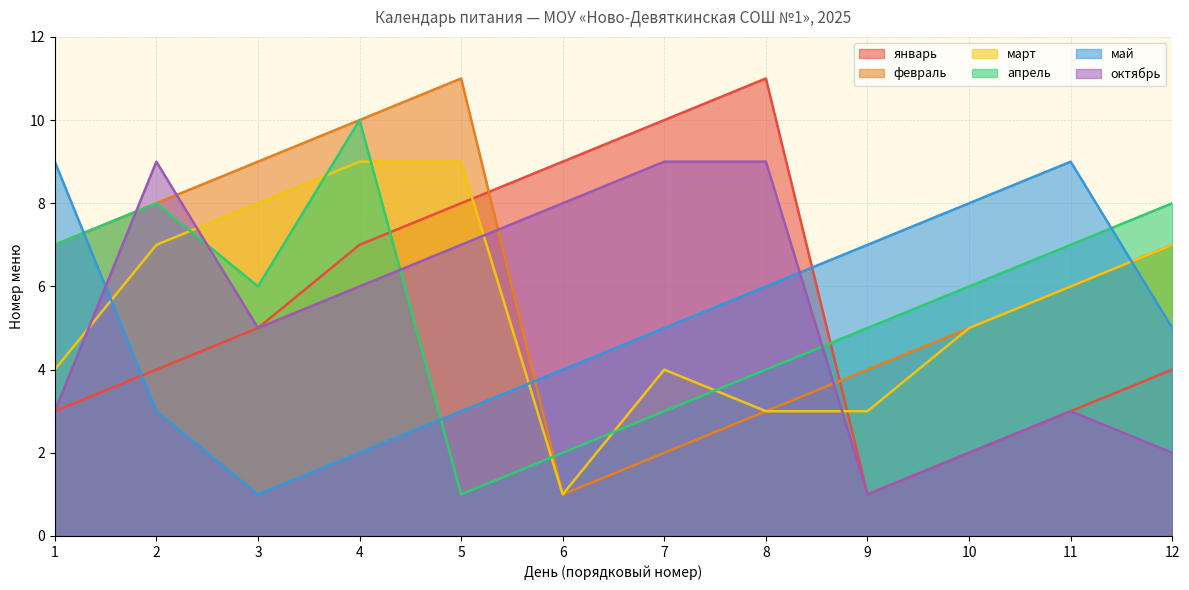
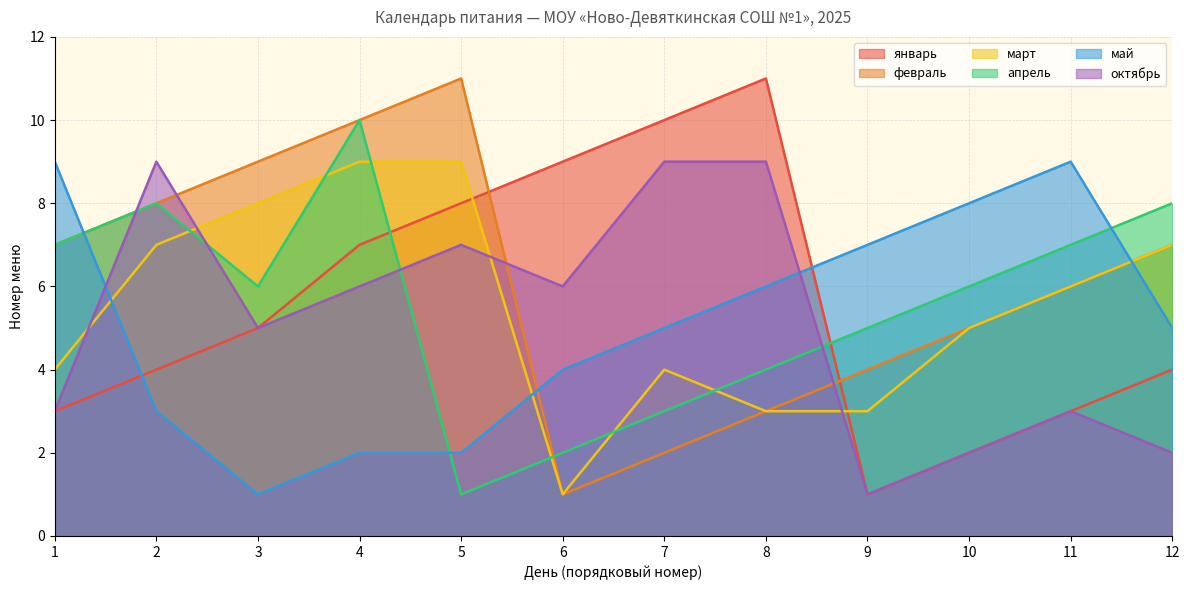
май, 5: 3 -> 2
октябрь, 6: 8 -> 6
